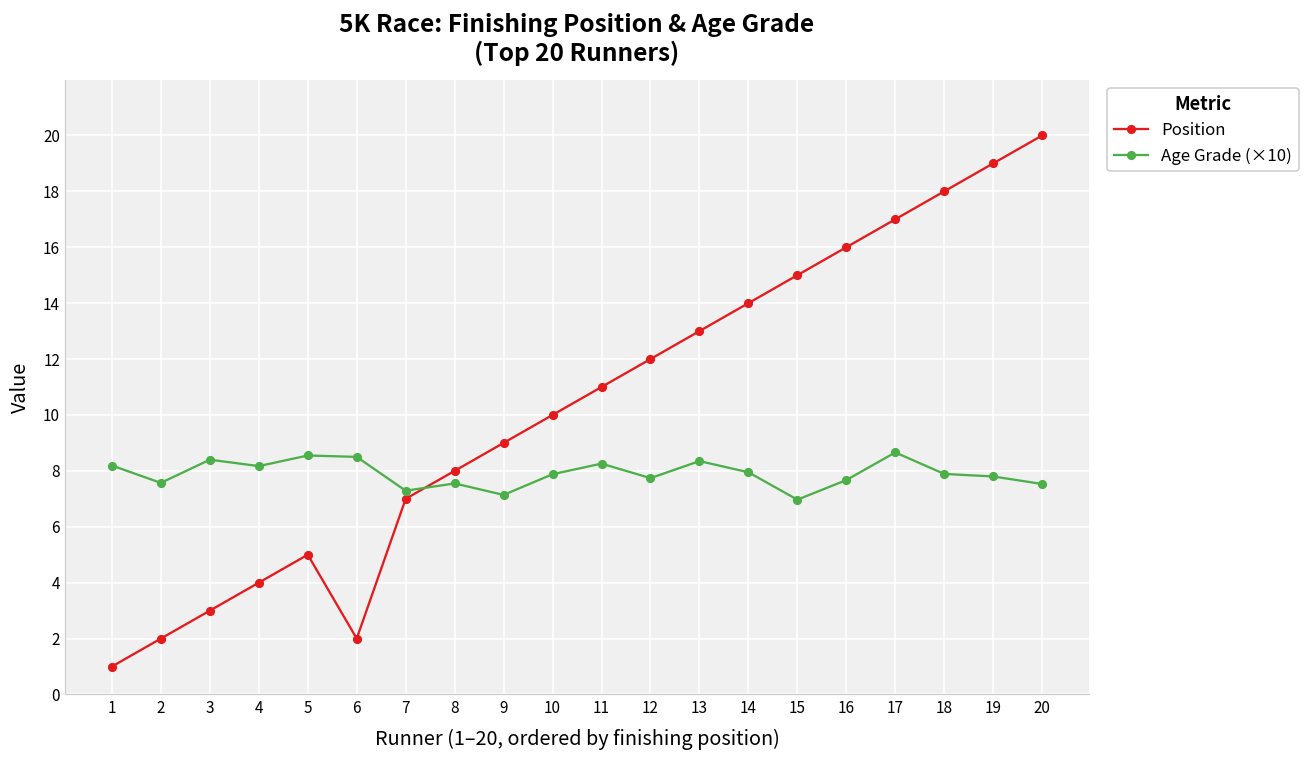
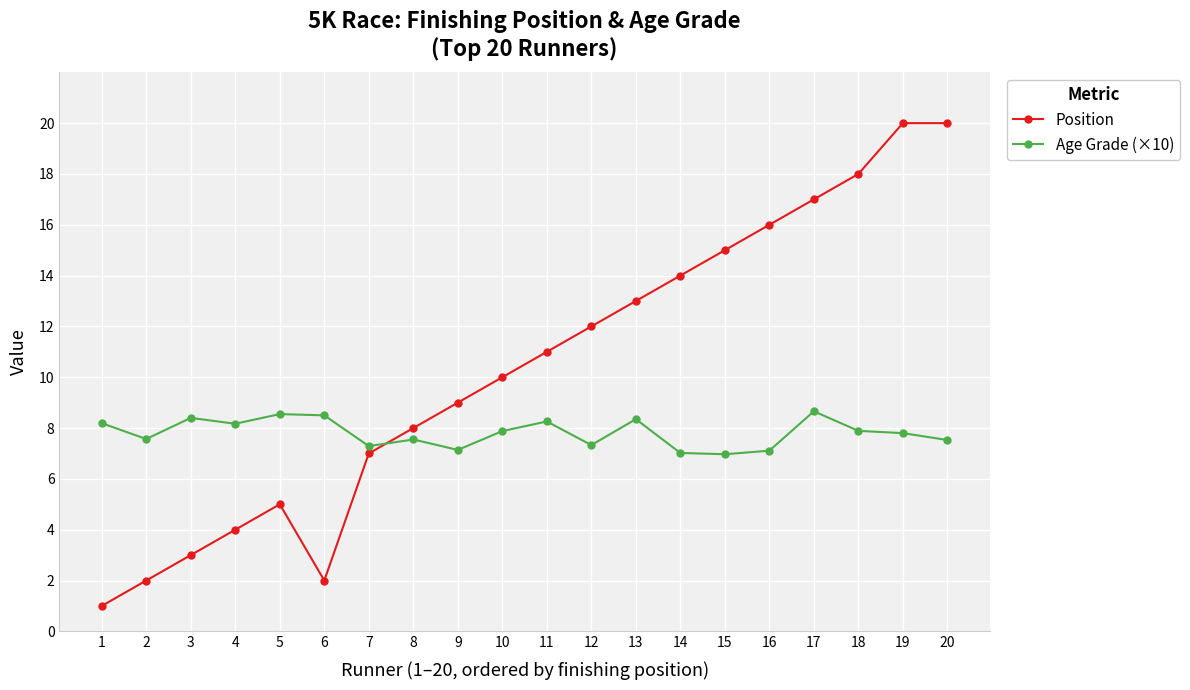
Age Grade (×10), 12: 7.7 -> 7.3
Age Grade (×10), 14: 8.0 -> 7.0
Age Grade (×10), 16: 7.7 -> 7.1
Position, 19: 19 -> 20
